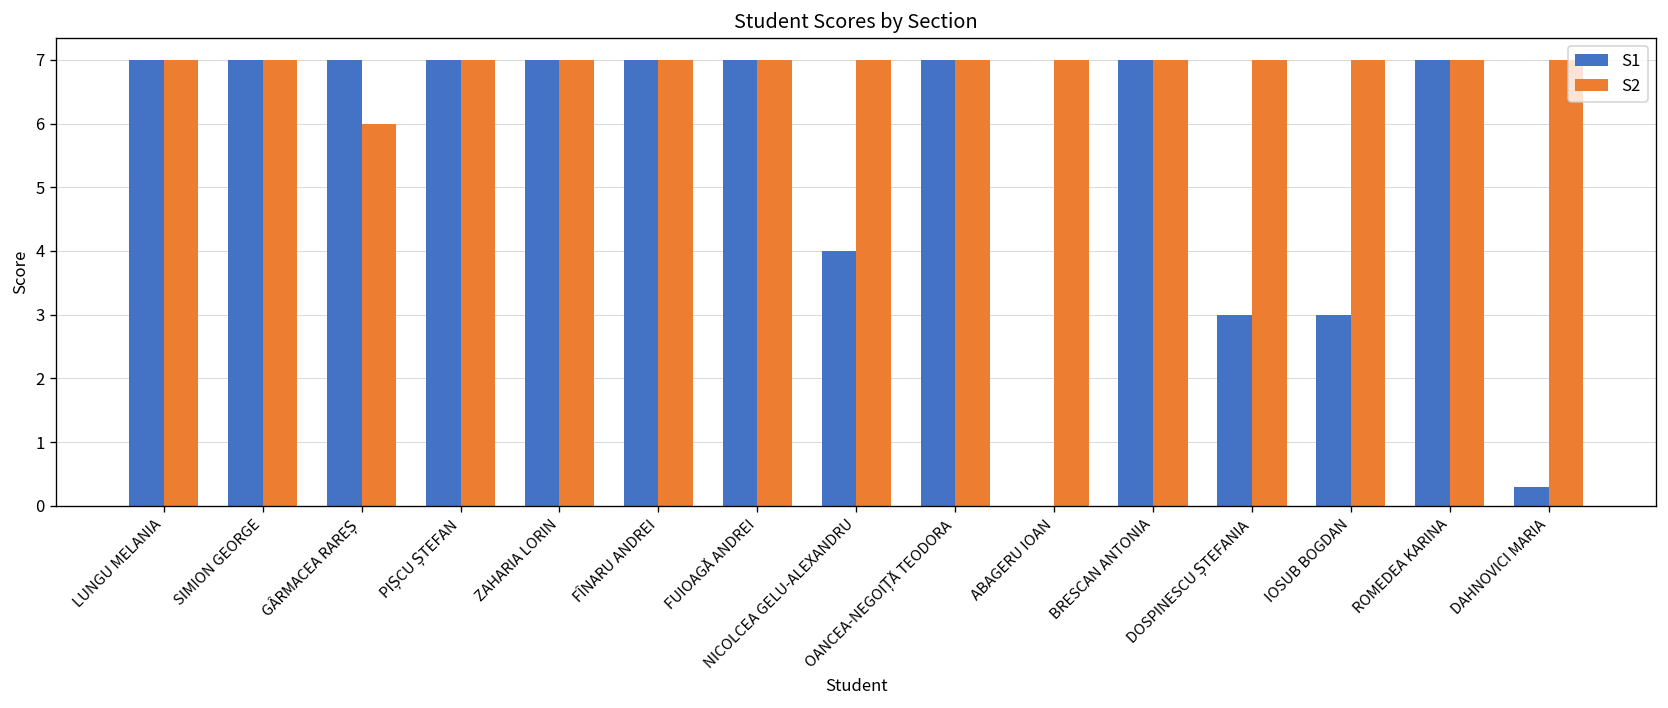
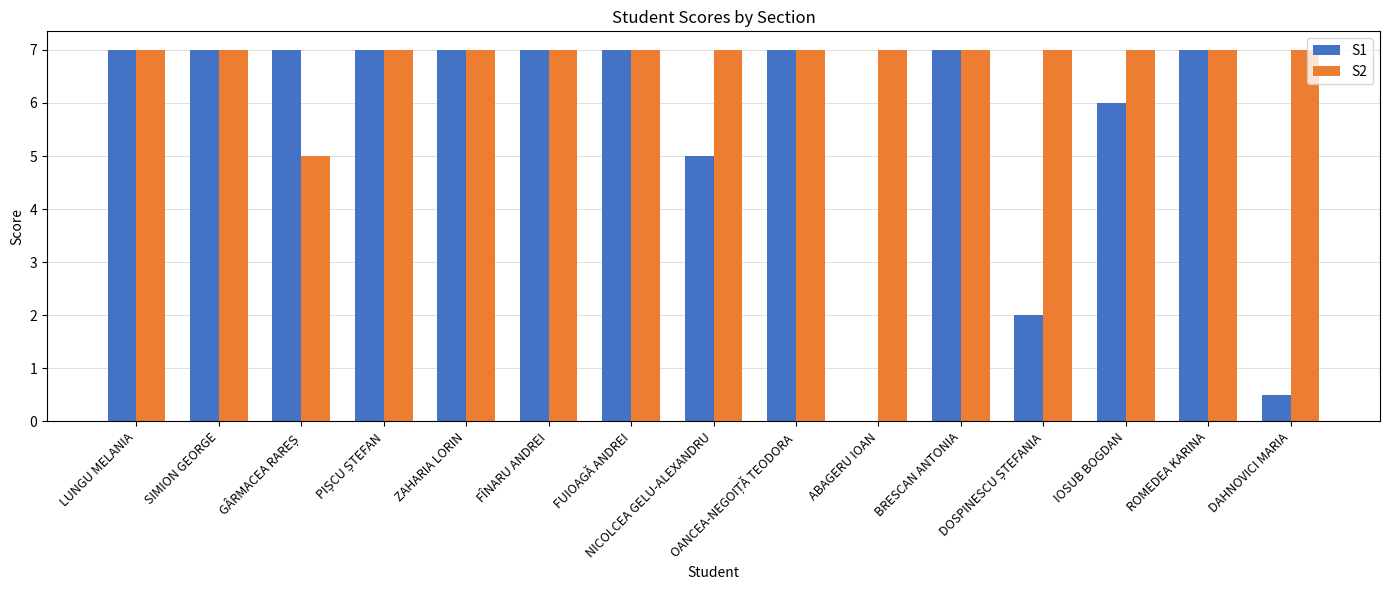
S2, GÂRMACEA RAREȘ: 6 -> 5
S1, NICOLCEA GELU-ALEXANDRU: 4 -> 5
S1, DOSPINESCU ȘTEFANIA: 3 -> 2
S1, IOSUB BOGDAN: 3 -> 6
S1, DAHNOVICI MARIA: 0.3 -> 0.5
